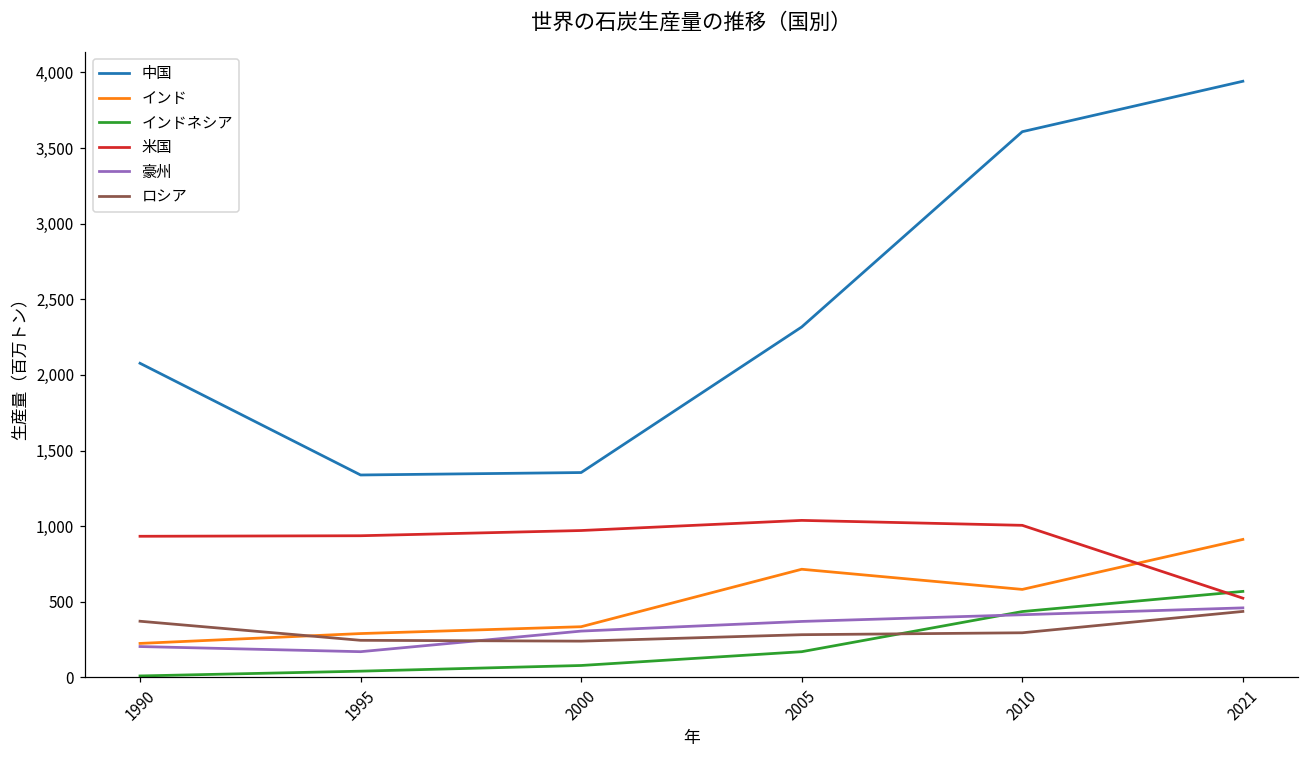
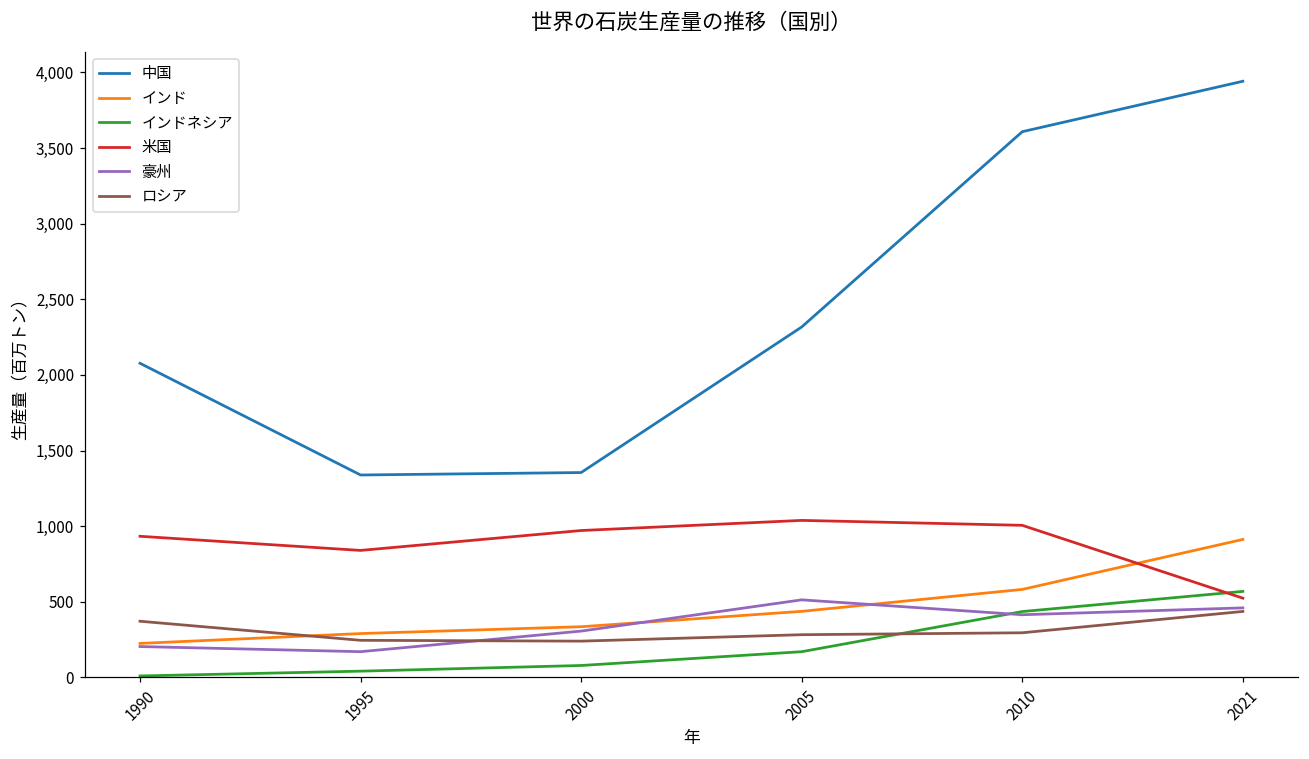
米国, 1995: 940 -> 840
インド, 2005: 720 -> 440
豪州, 2005: 370 -> 510
